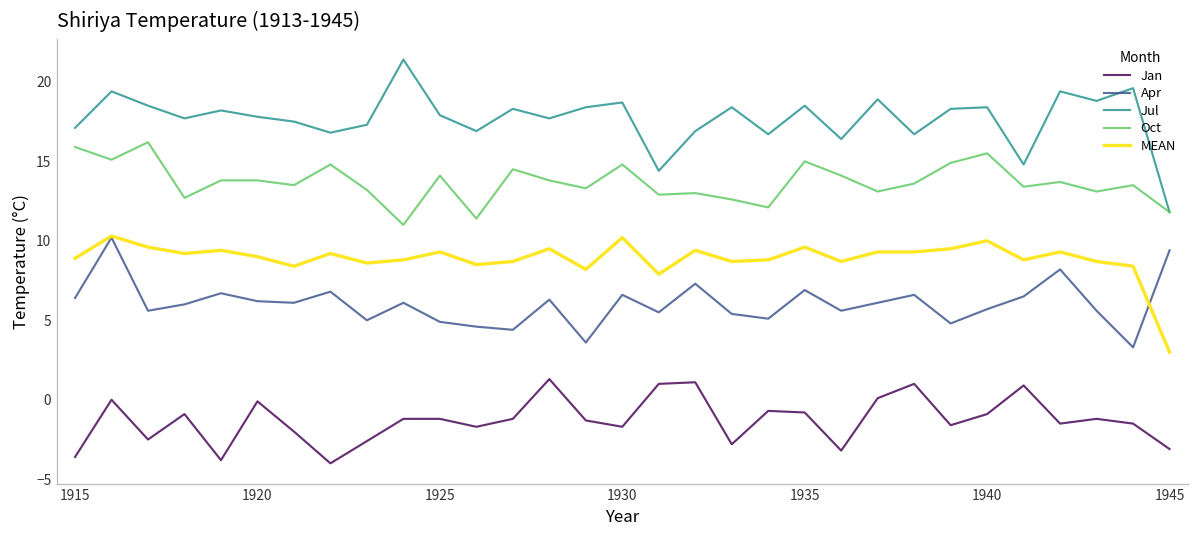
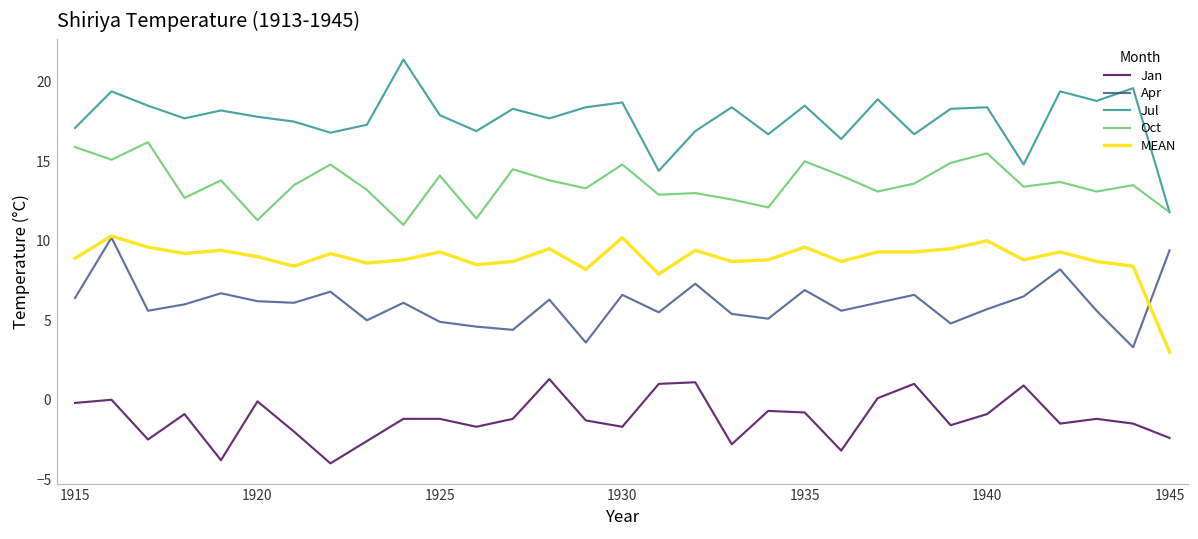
Jan, 1915: -3.6 -> -0.2
Oct, 1920: 13.8 -> 11.3
Jan, 1945: -3.1 -> -2.4
